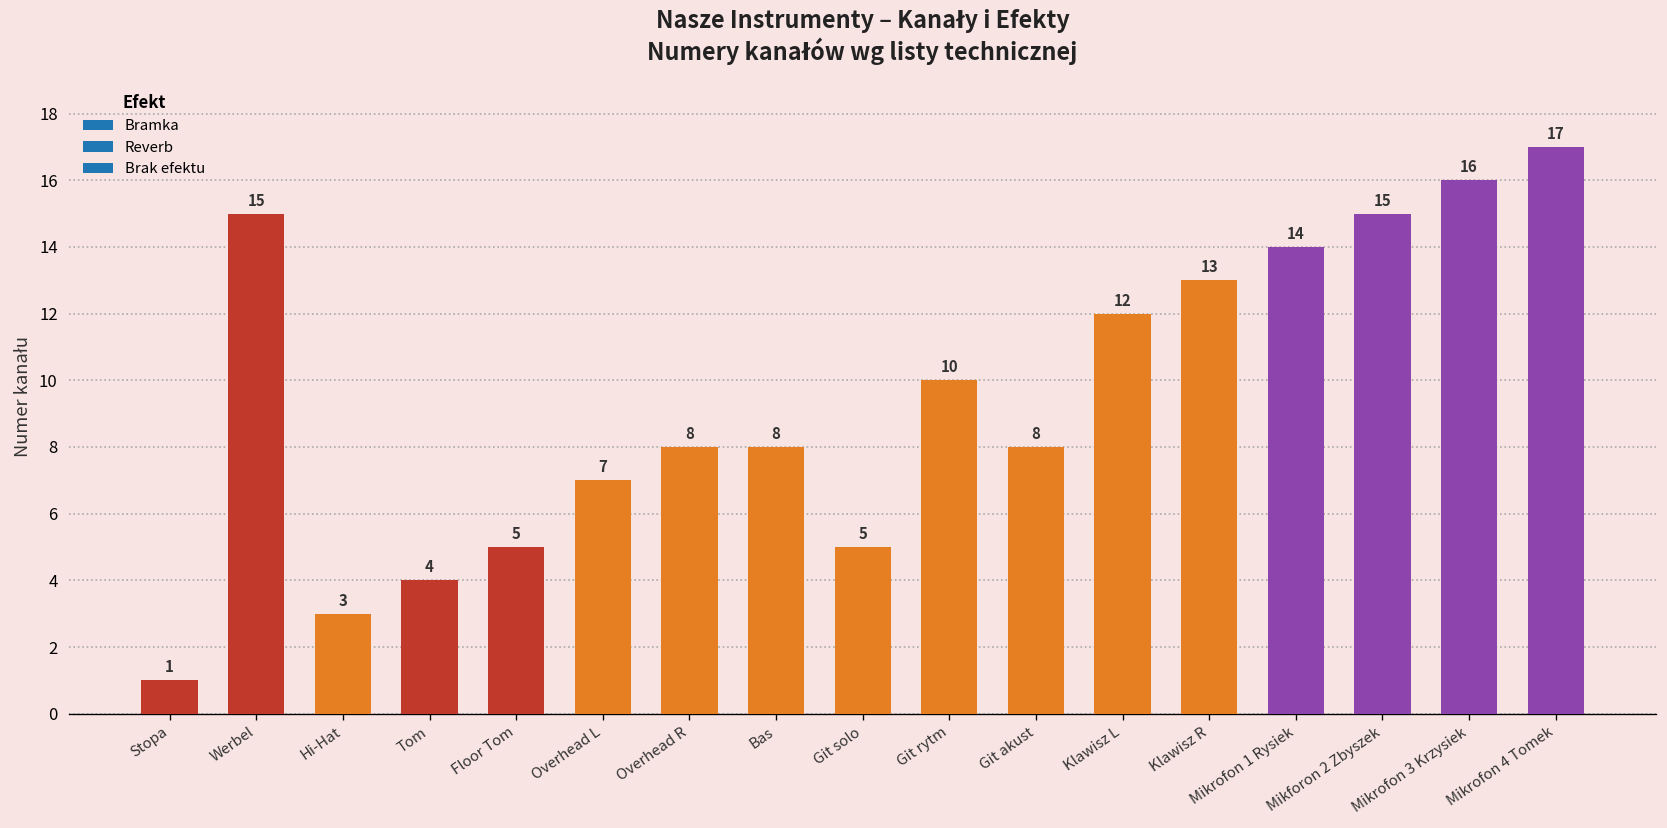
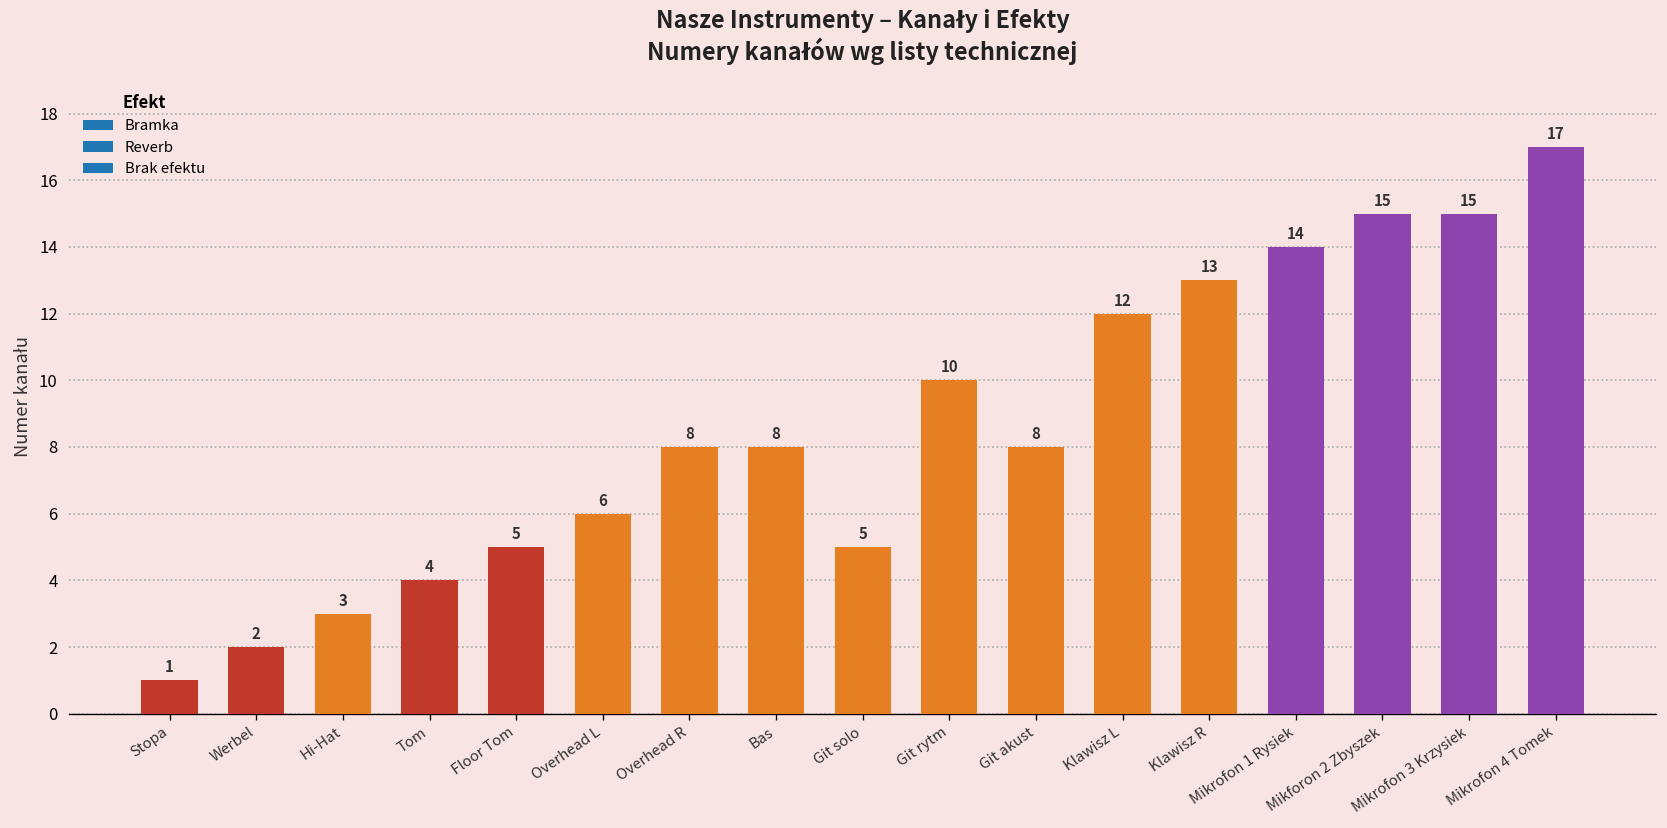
Werbel: 15 -> 2
Overhead L: 7 -> 6
Mikrofon 3 Krzysiek: 16 -> 15
